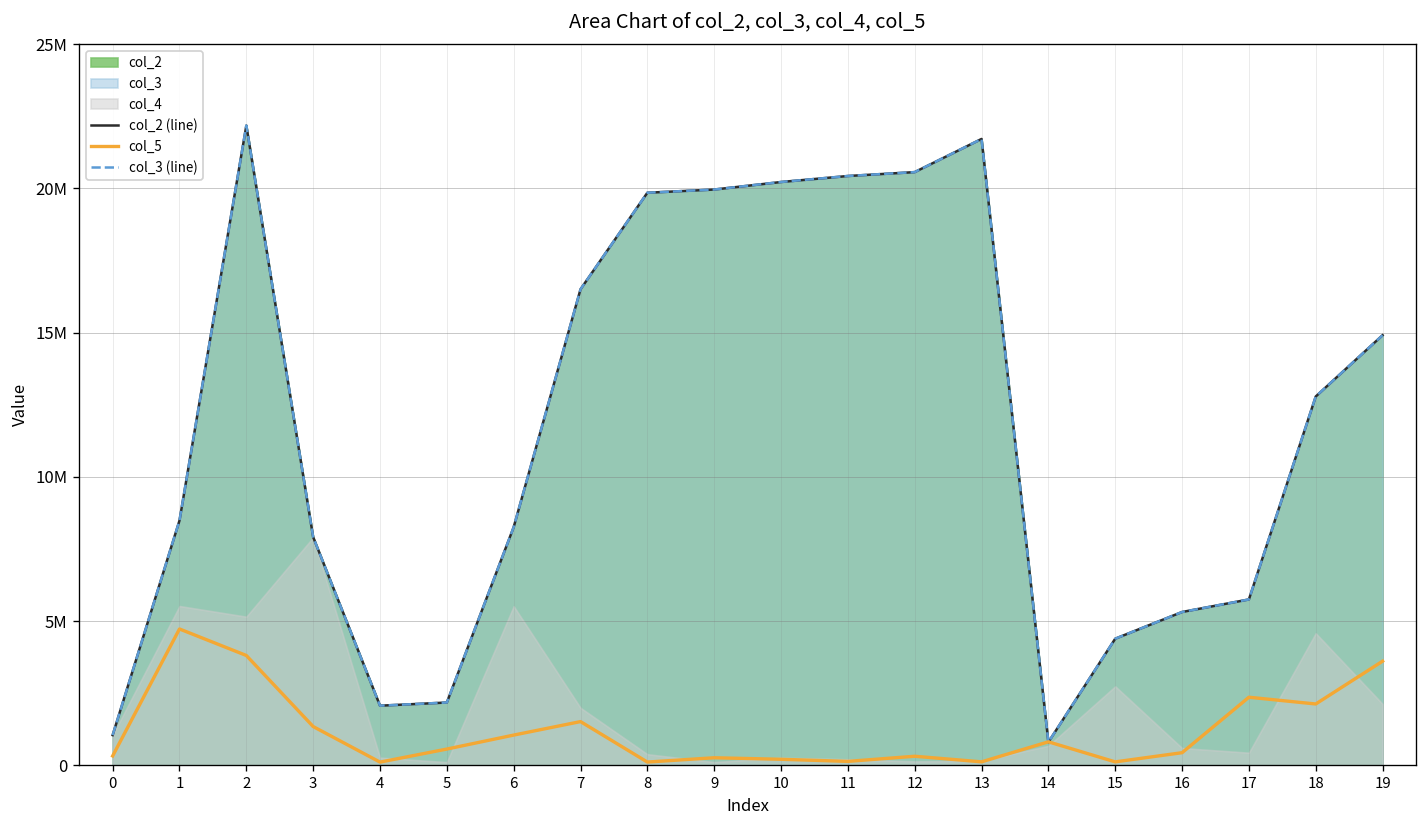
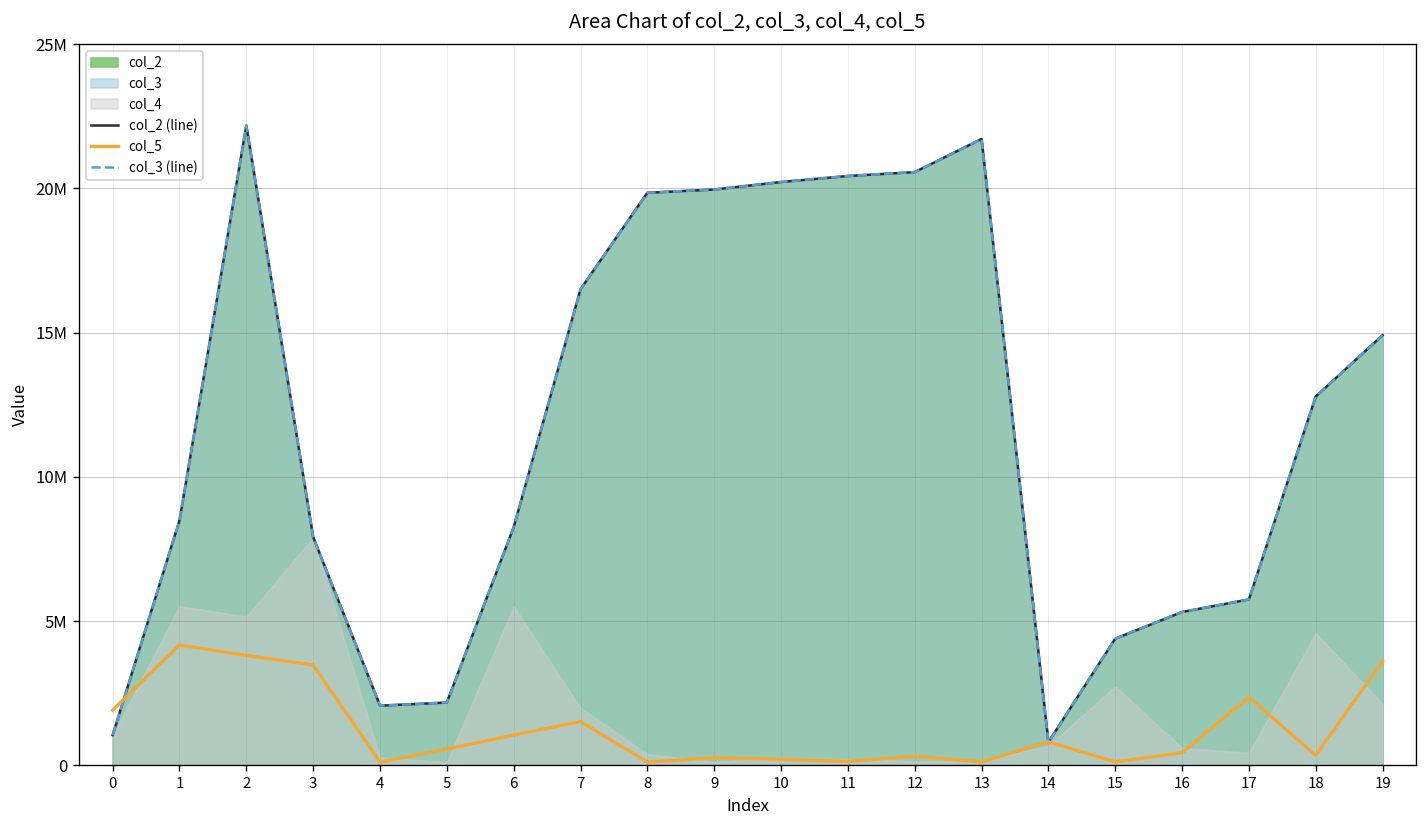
col_5, 0: 300000 -> 1900000
col_5, 1: 4700000 -> 4200000
col_5, 3: 1300000 -> 3500000
col_5, 18: 2100000 -> 300000
